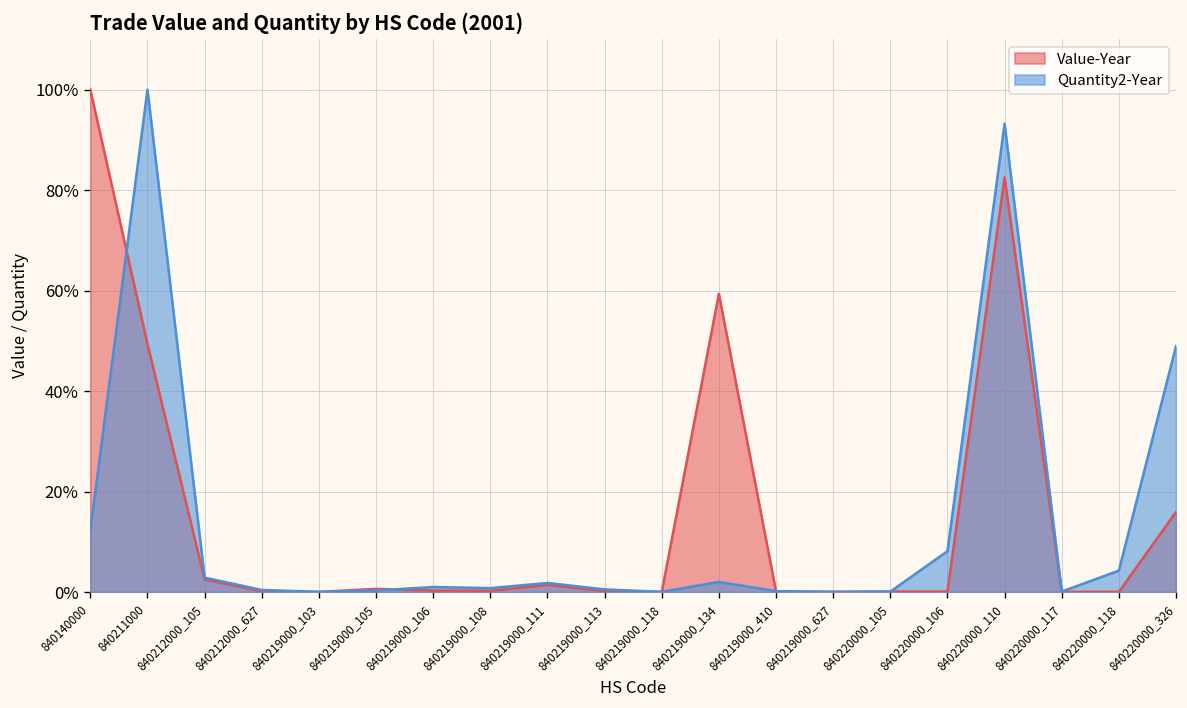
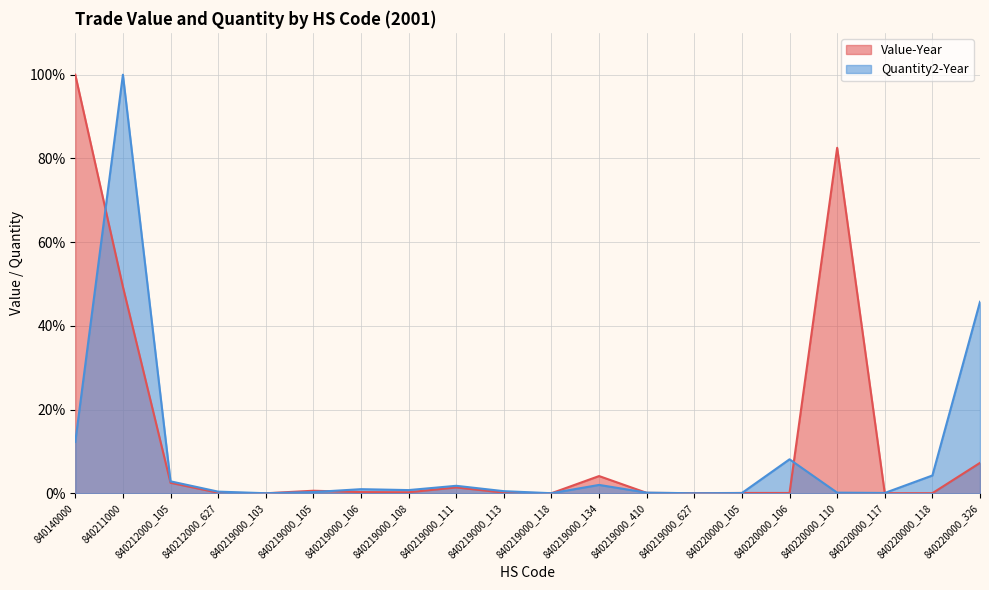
Value-Year, 840219000_134: 59% -> 4%
Quantity2-Year, 840220000_110: 93% -> 0%
Value-Year, 840220000_326: 16% -> 7%
Quantity2-Year, 840220000_326: 49% -> 46%
